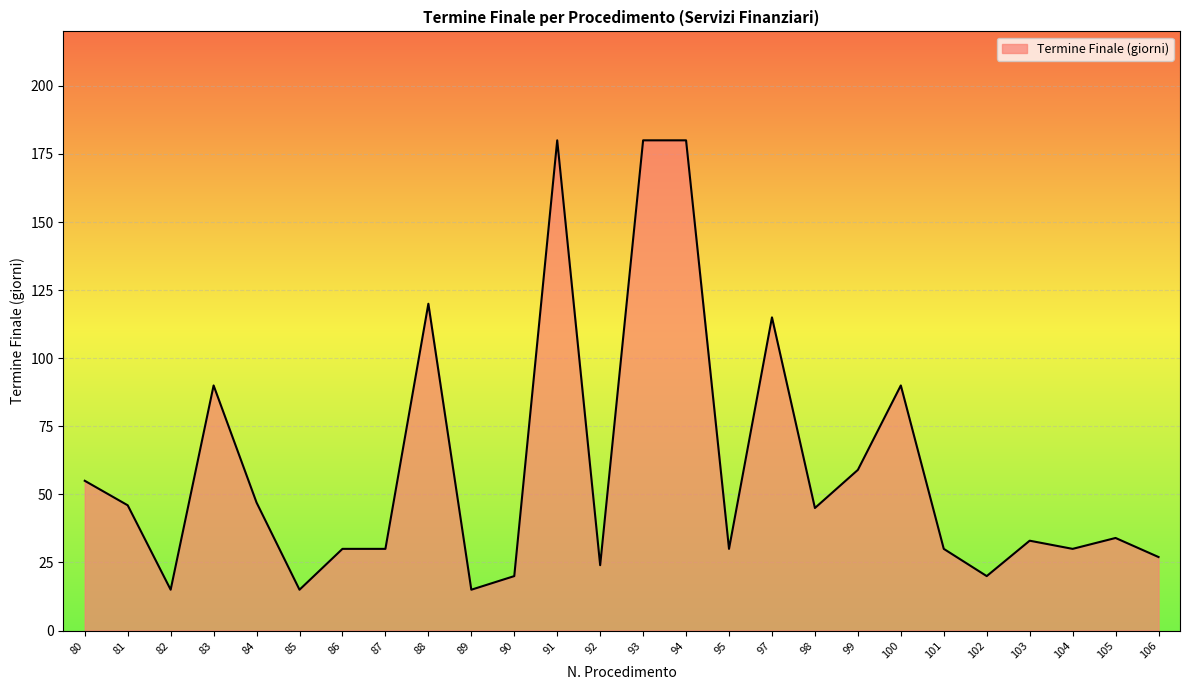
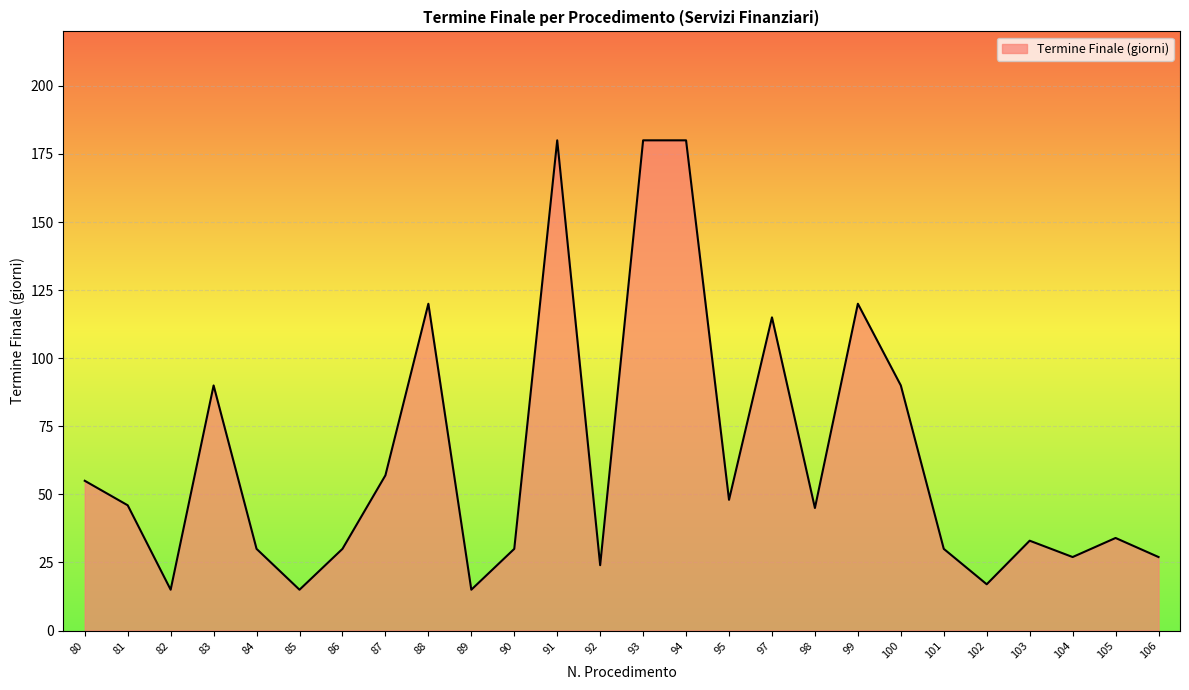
84: 47 -> 30
87: 30 -> 57
90: 20 -> 30
95: 30 -> 48
99: 59 -> 120
102: 20 -> 17
104: 30 -> 27
